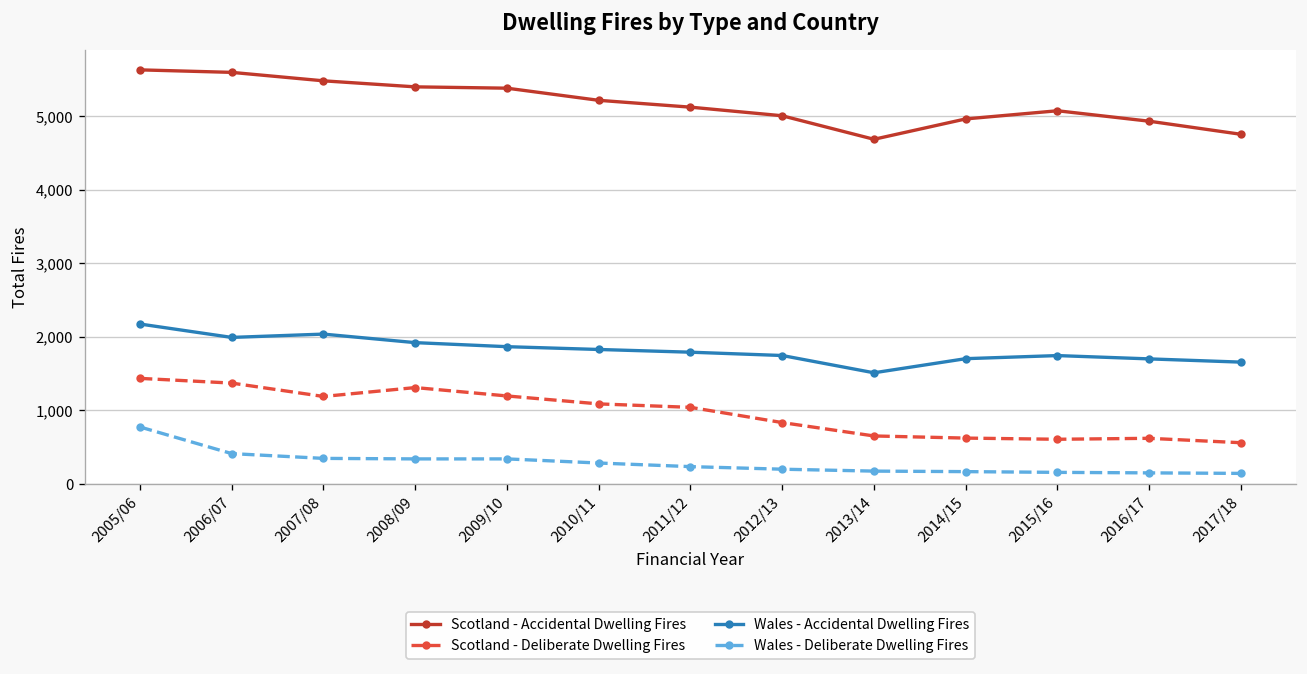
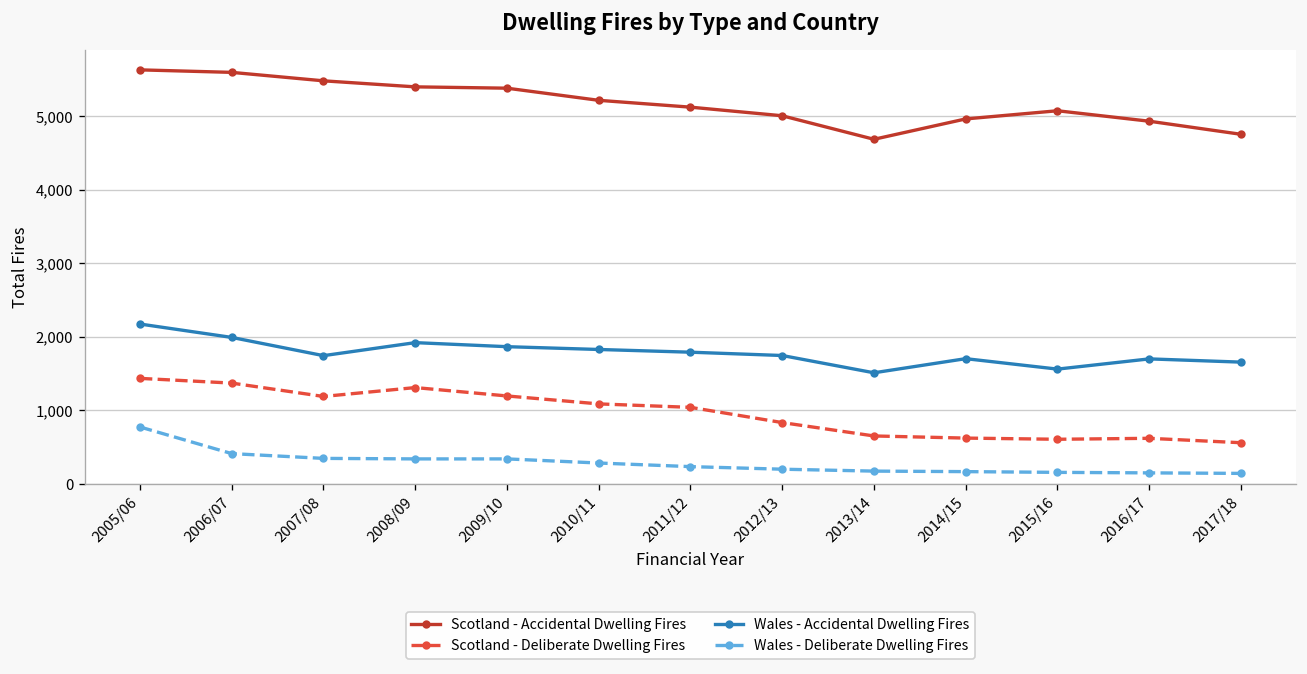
Wales - Accidental Dwelling Fires, 2007/08: 2,000 -> 1,700
Wales - Accidental Dwelling Fires, 2015/16: 1,700 -> 1,600
